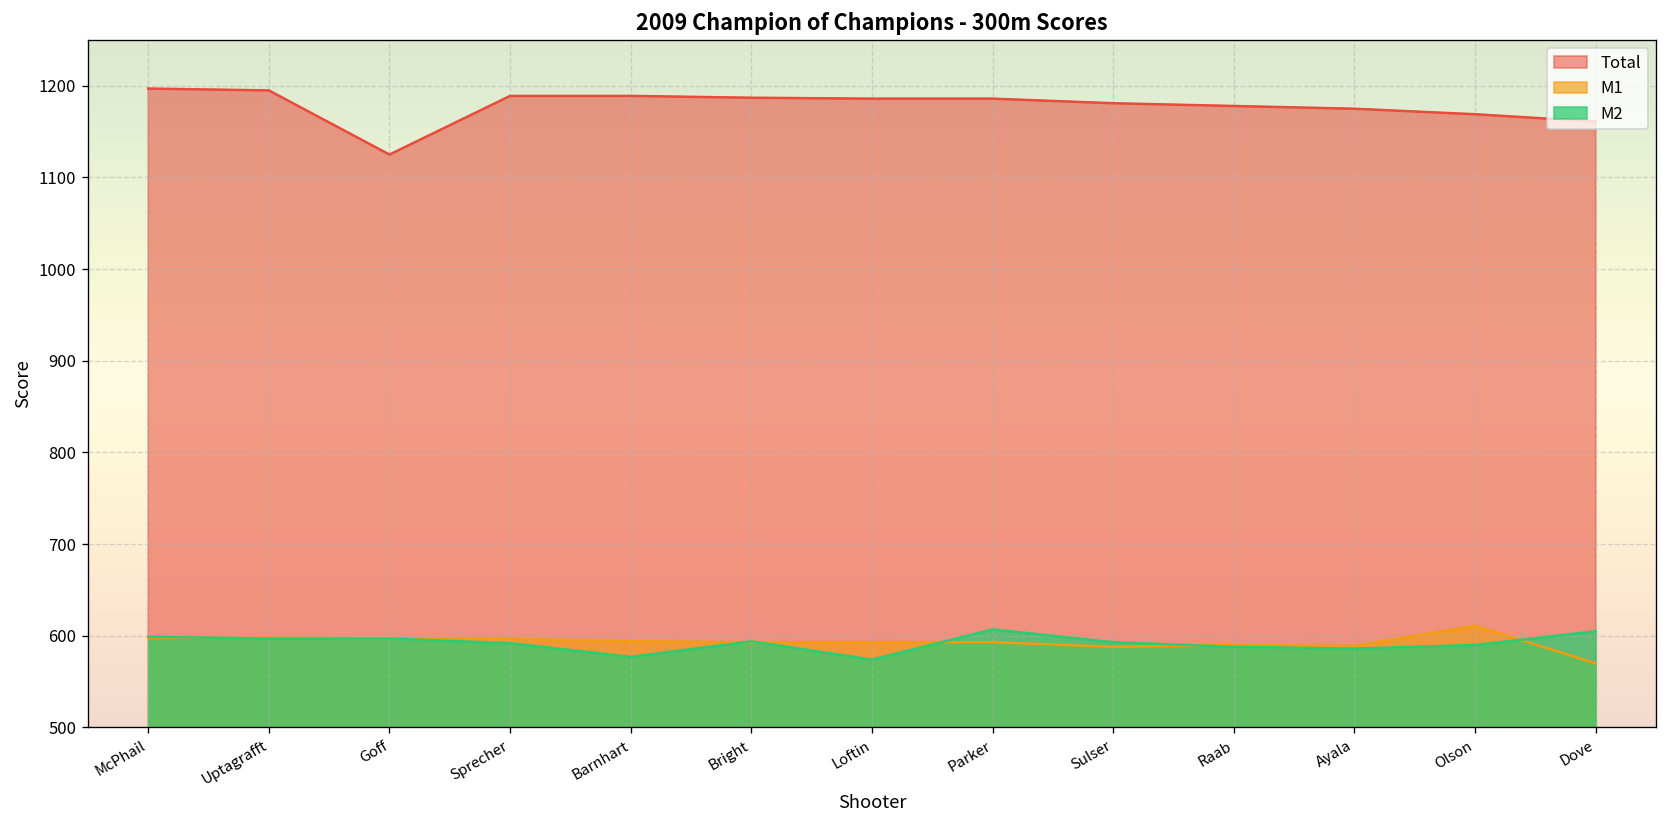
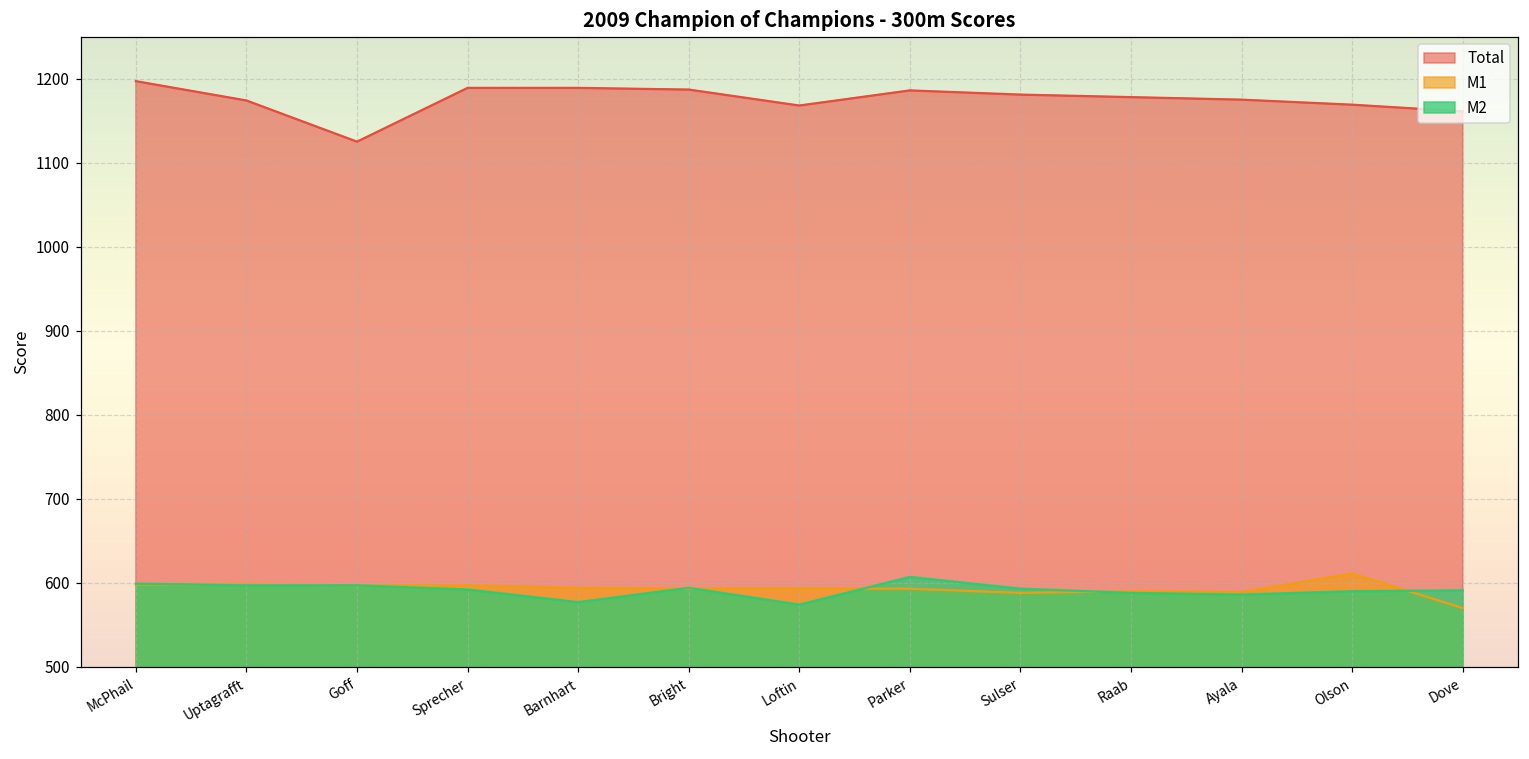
Total, Uptagrafft: 1200 -> 1170
Total, Loftin: 1190 -> 1170
M2, Dove: 610 -> 590
